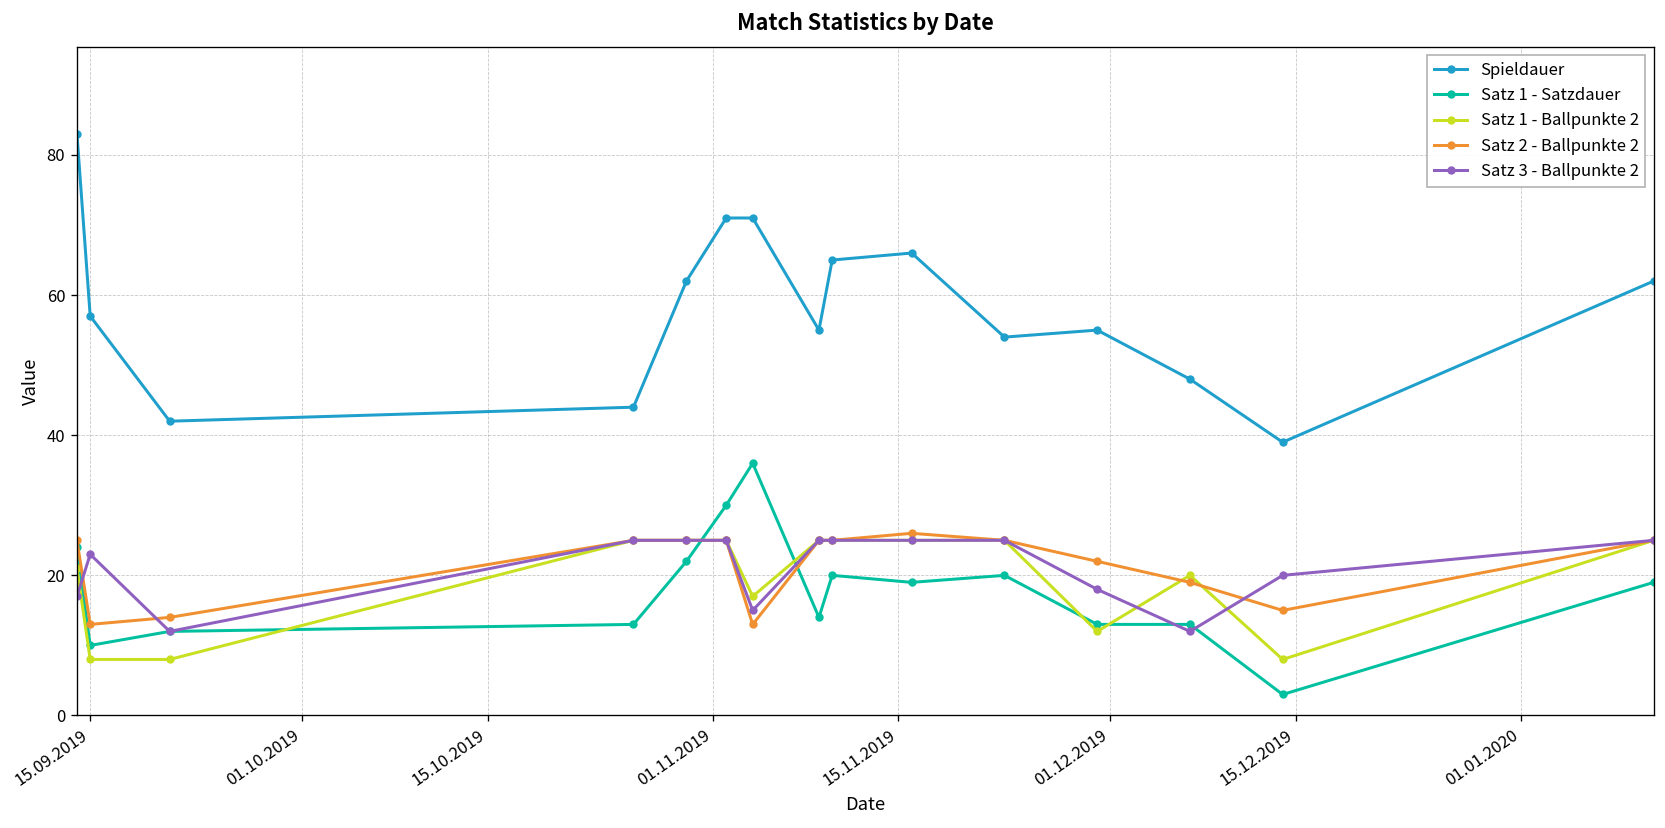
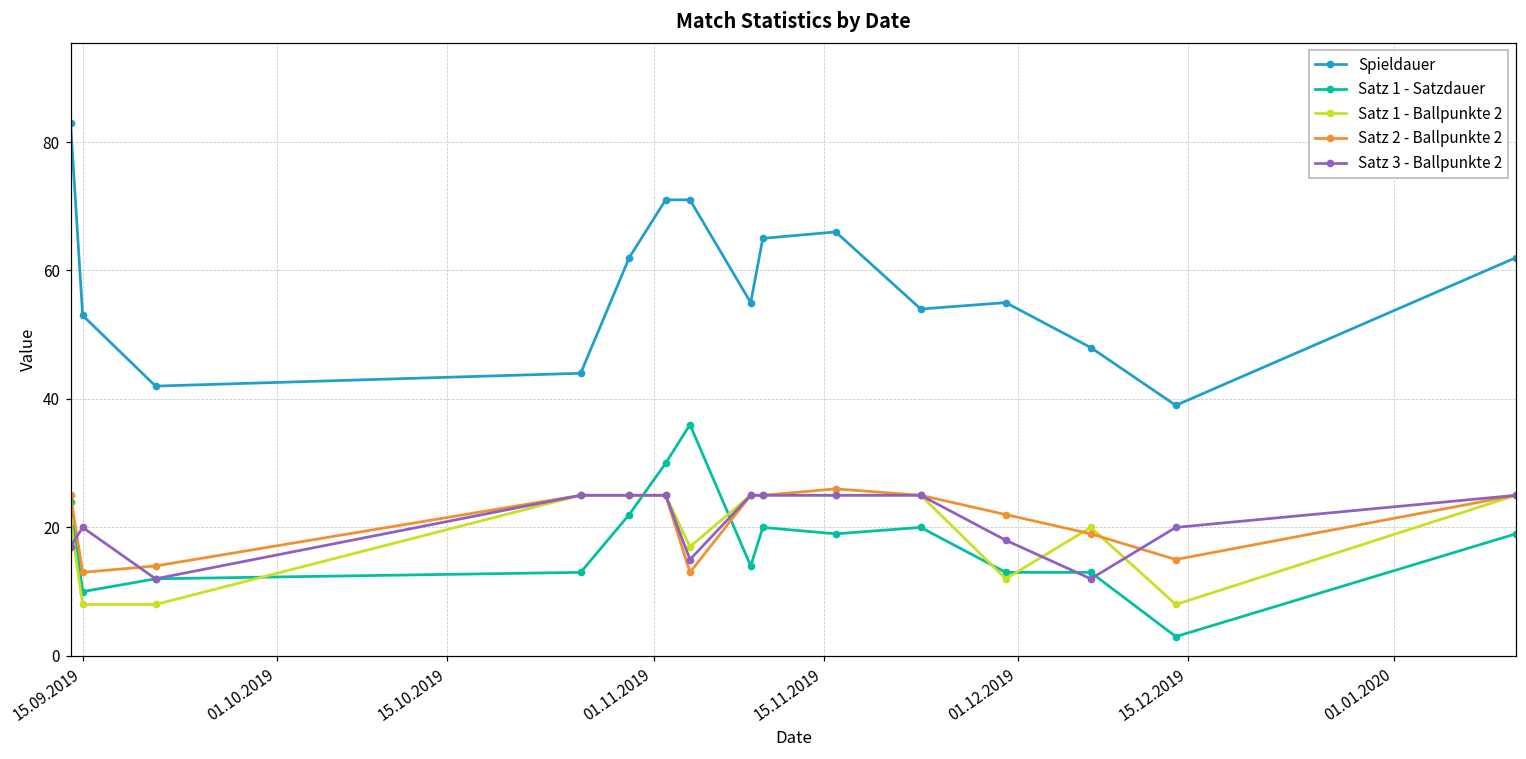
Spieldauer, 15.09.2019: 57 -> 53
Satz 3 - Ballpunkte 2, 15.09.2019: 23 -> 20
